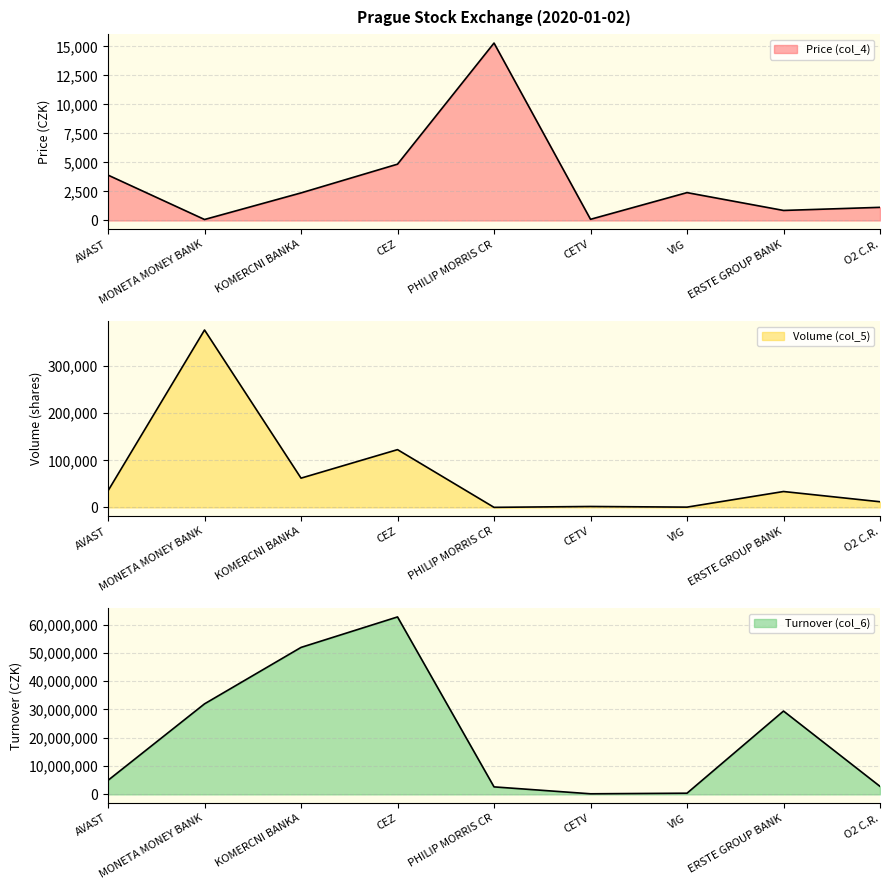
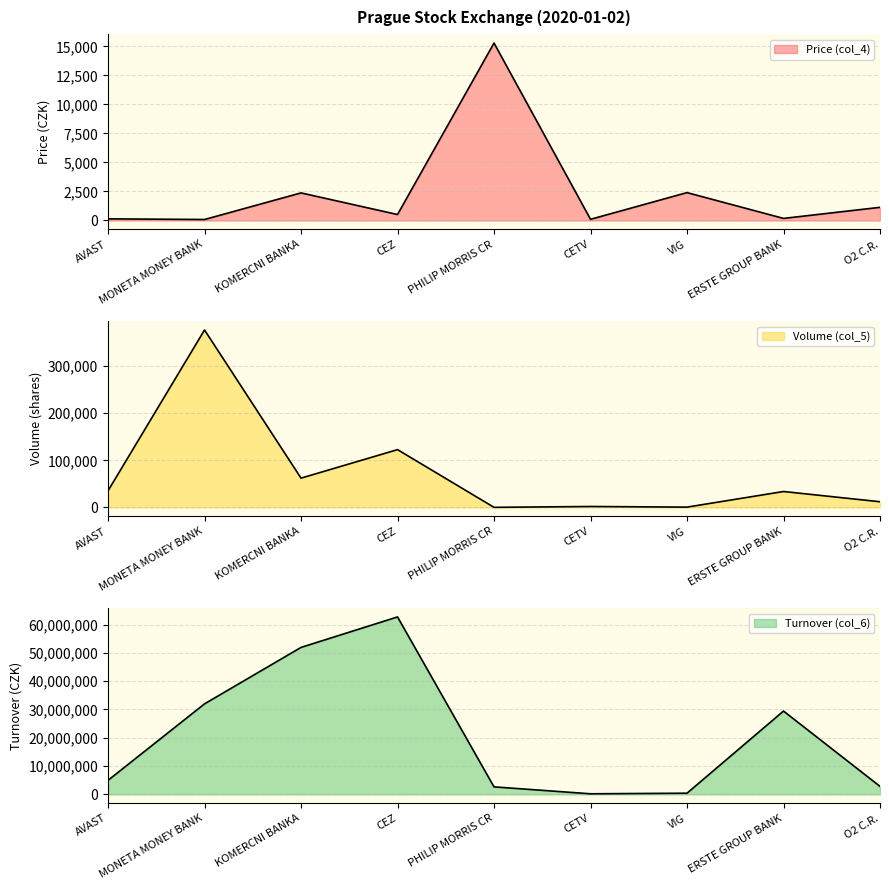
Prague Stock Exchange (2020-01-02), AVAST: 3,900 -> 100
Prague Stock Exchange (2020-01-02), CEZ: 4,900 -> 500
Prague Stock Exchange (2020-01-02), ERSTE GROUP BANK: 900 -> 200
